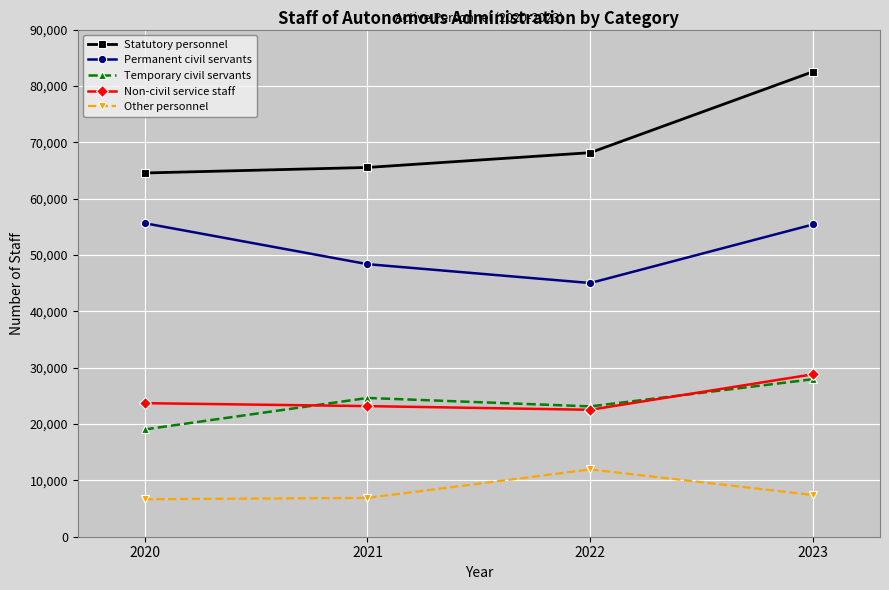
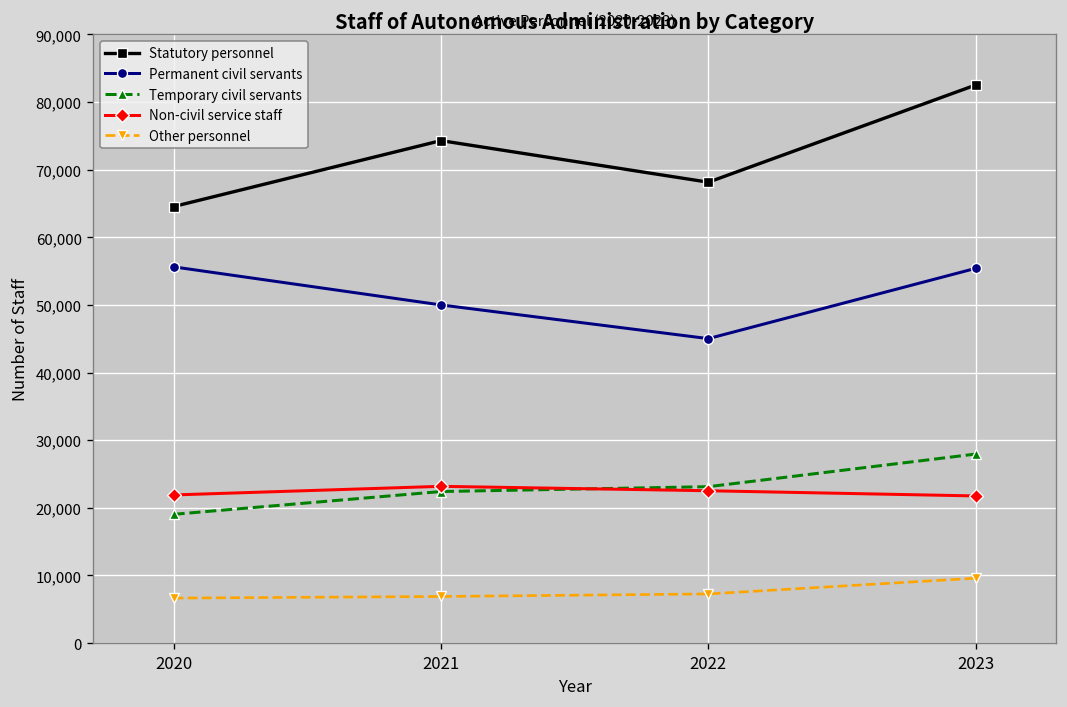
Non-civil service staff, 2020: 24,000 -> 22,000
Statutory personnel, 2021: 66,000 -> 74,000
Permanent civil servants, 2021: 48,000 -> 50,000
Temporary civil servants, 2021: 25,000 -> 22,000
Other personnel, 2022: 12,000 -> 7,000
Non-civil service staff, 2023: 29,000 -> 22,000
Other personnel, 2023: 7,000 -> 10,000
